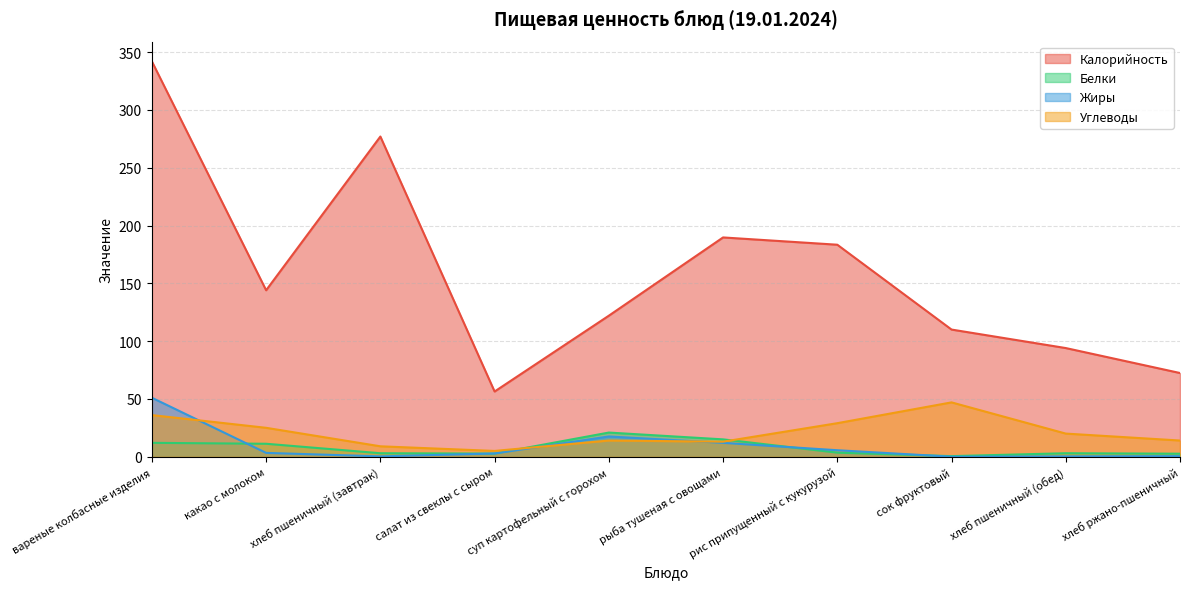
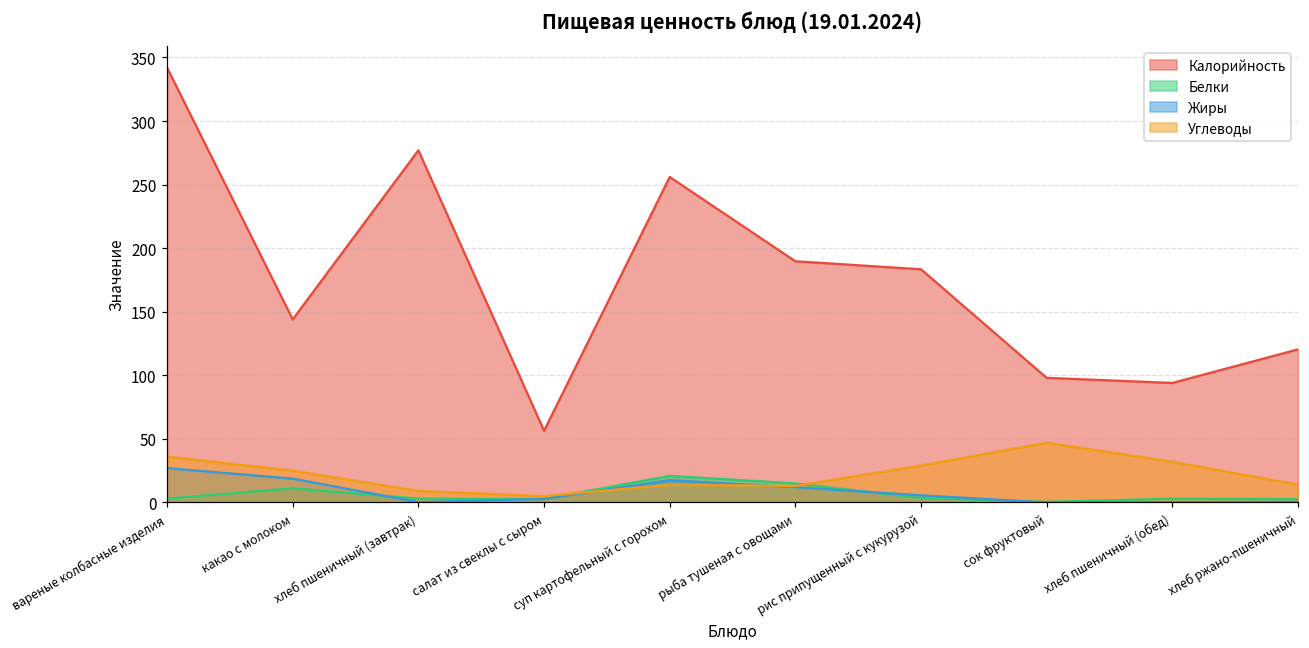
Белки, вареные колбасные изделия: 12 -> 3
Жиры, вареные колбасные изделия: 51 -> 27
Жиры, какао с молоком: 3 -> 19
Калорийность, суп картофельный с горохом: 122 -> 256
Калорийность, сок фруктовый: 110 -> 98
Углеводы, хлеб пшеничный (обед): 20 -> 32
Калорийность, хлеб ржано-пшеничный: 72 -> 120
